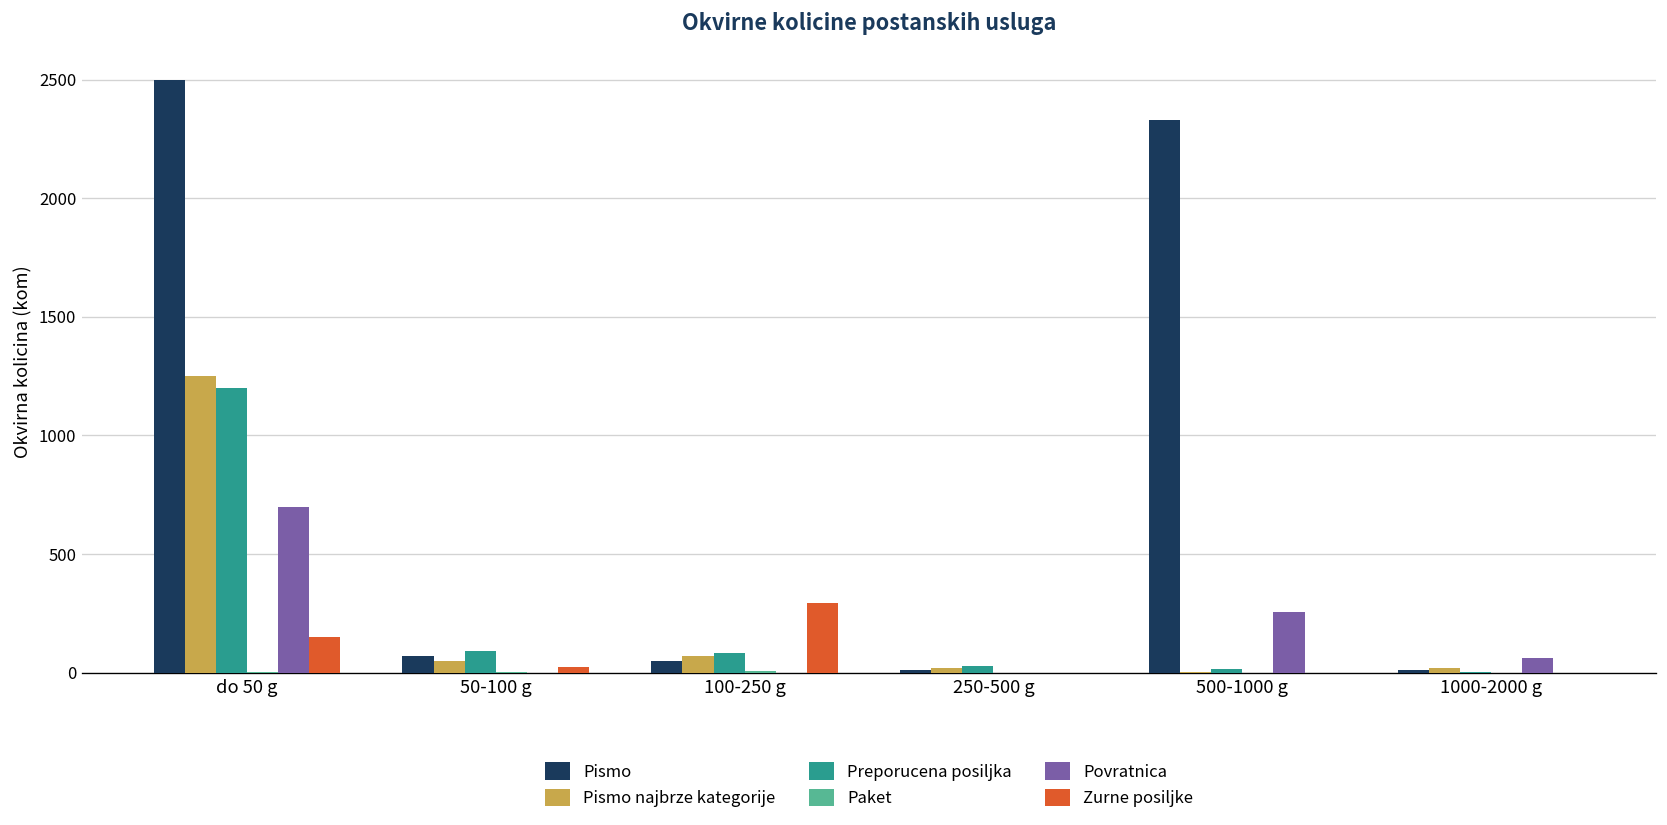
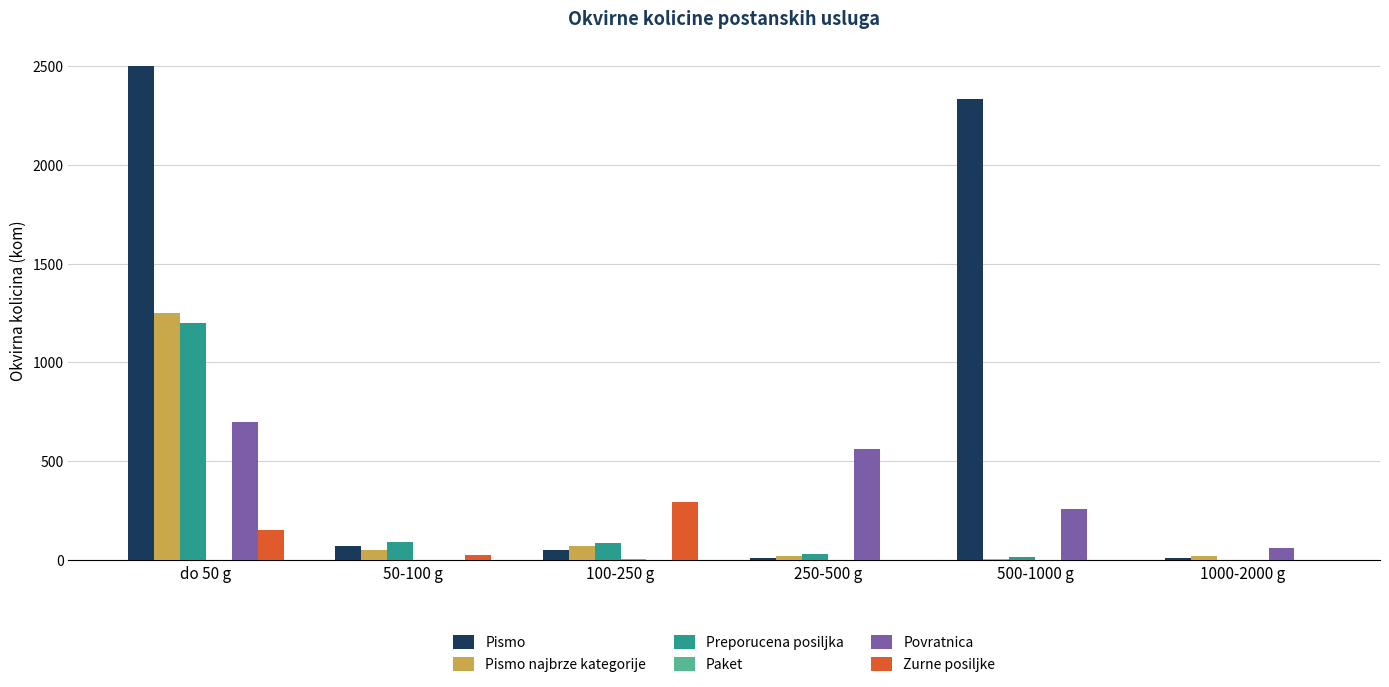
Povratnica, 250-500 g: 0 -> 560
